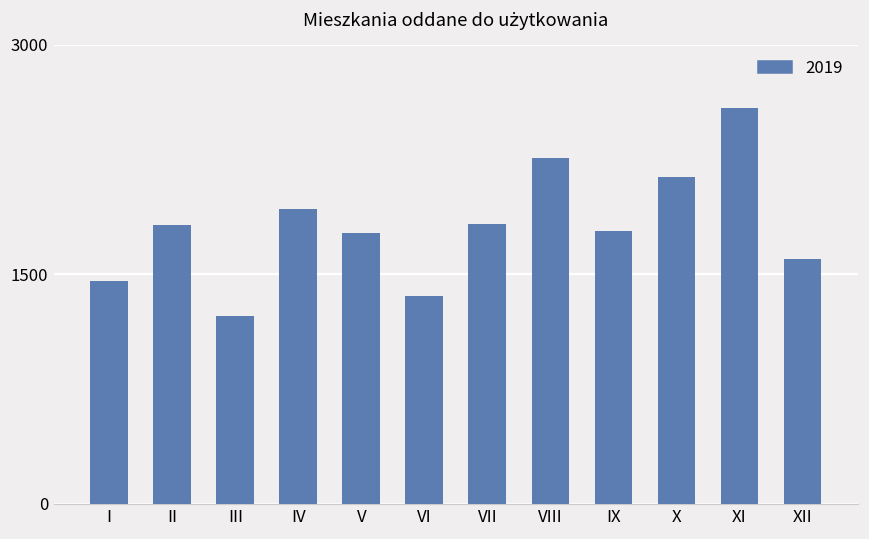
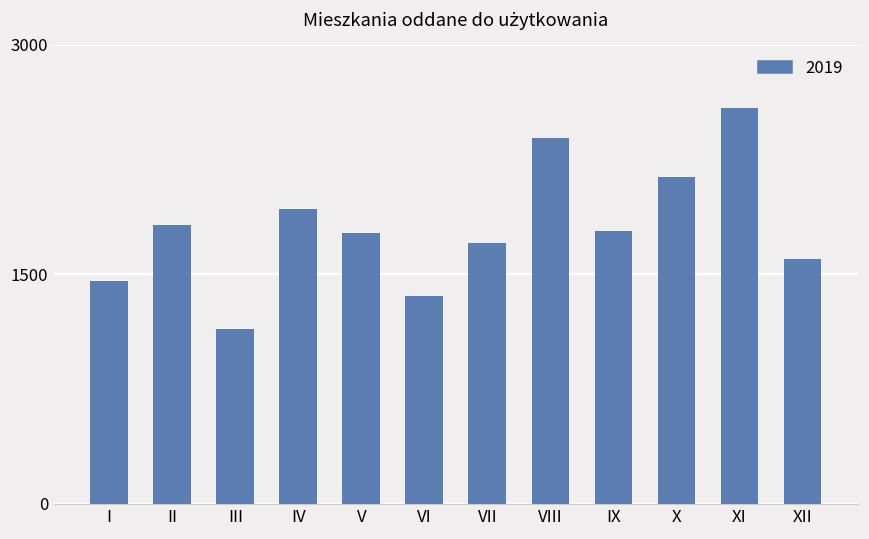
III: 1230 -> 1140
VII: 1830 -> 1710
VIII: 2260 -> 2390
